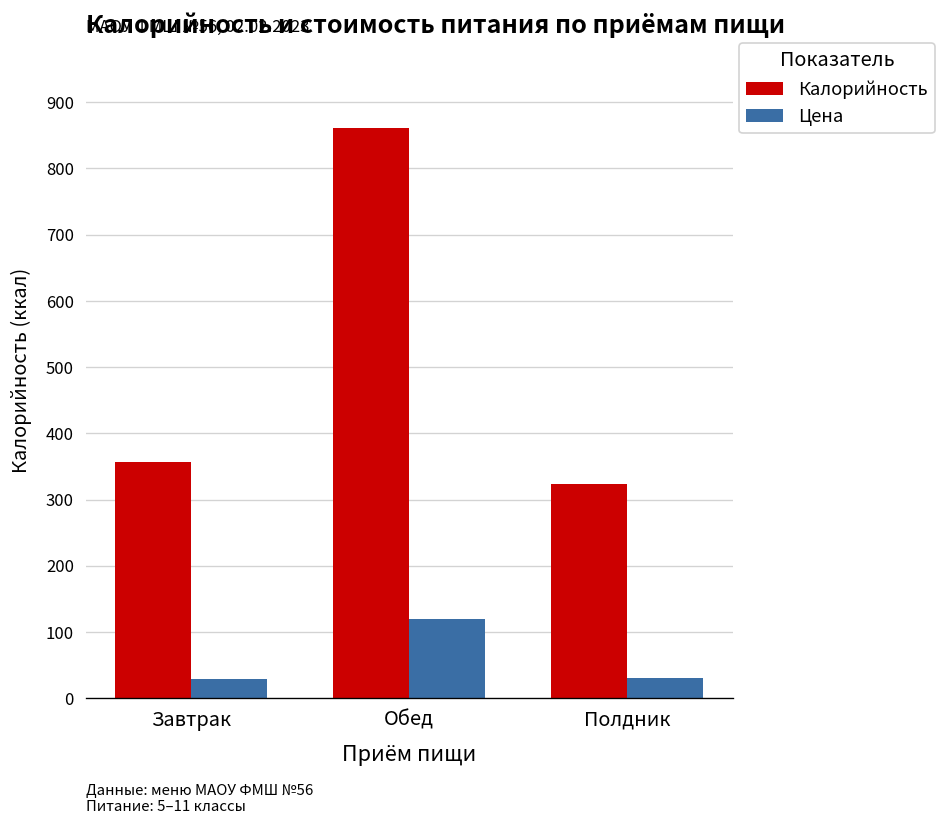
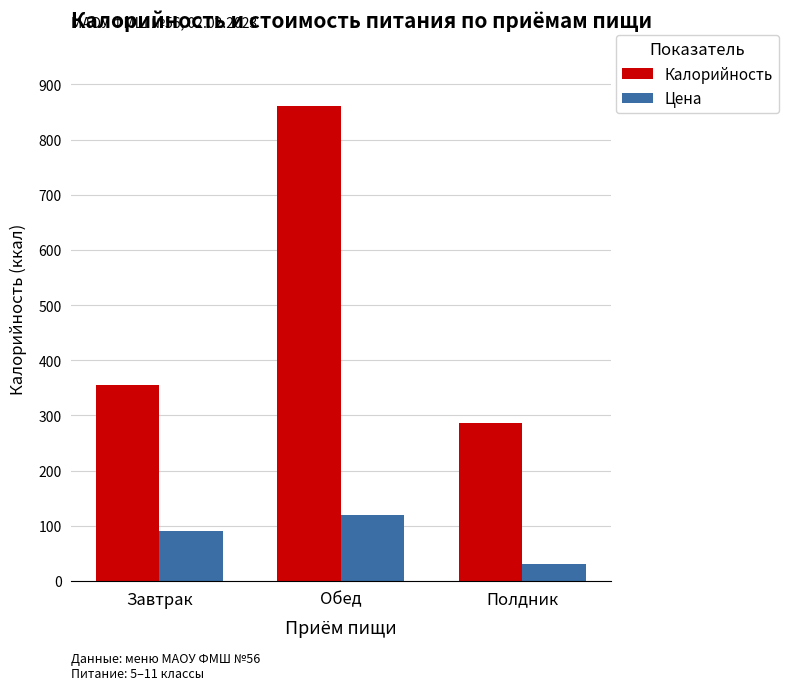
Цена, Завтрак: 30 -> 90
Калорийность, Полдник: 320 -> 290
